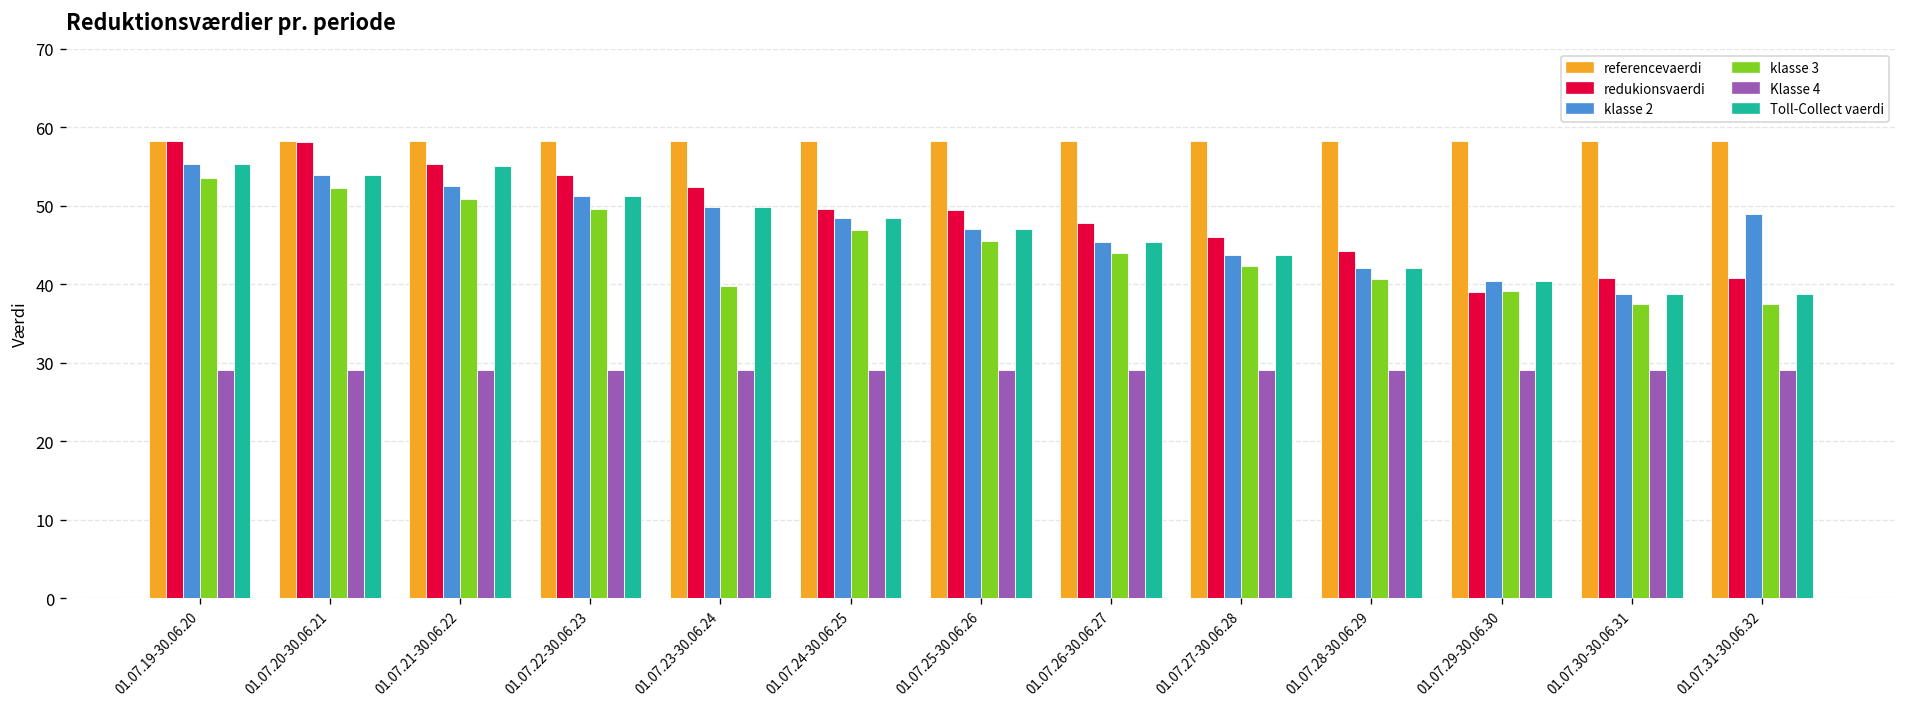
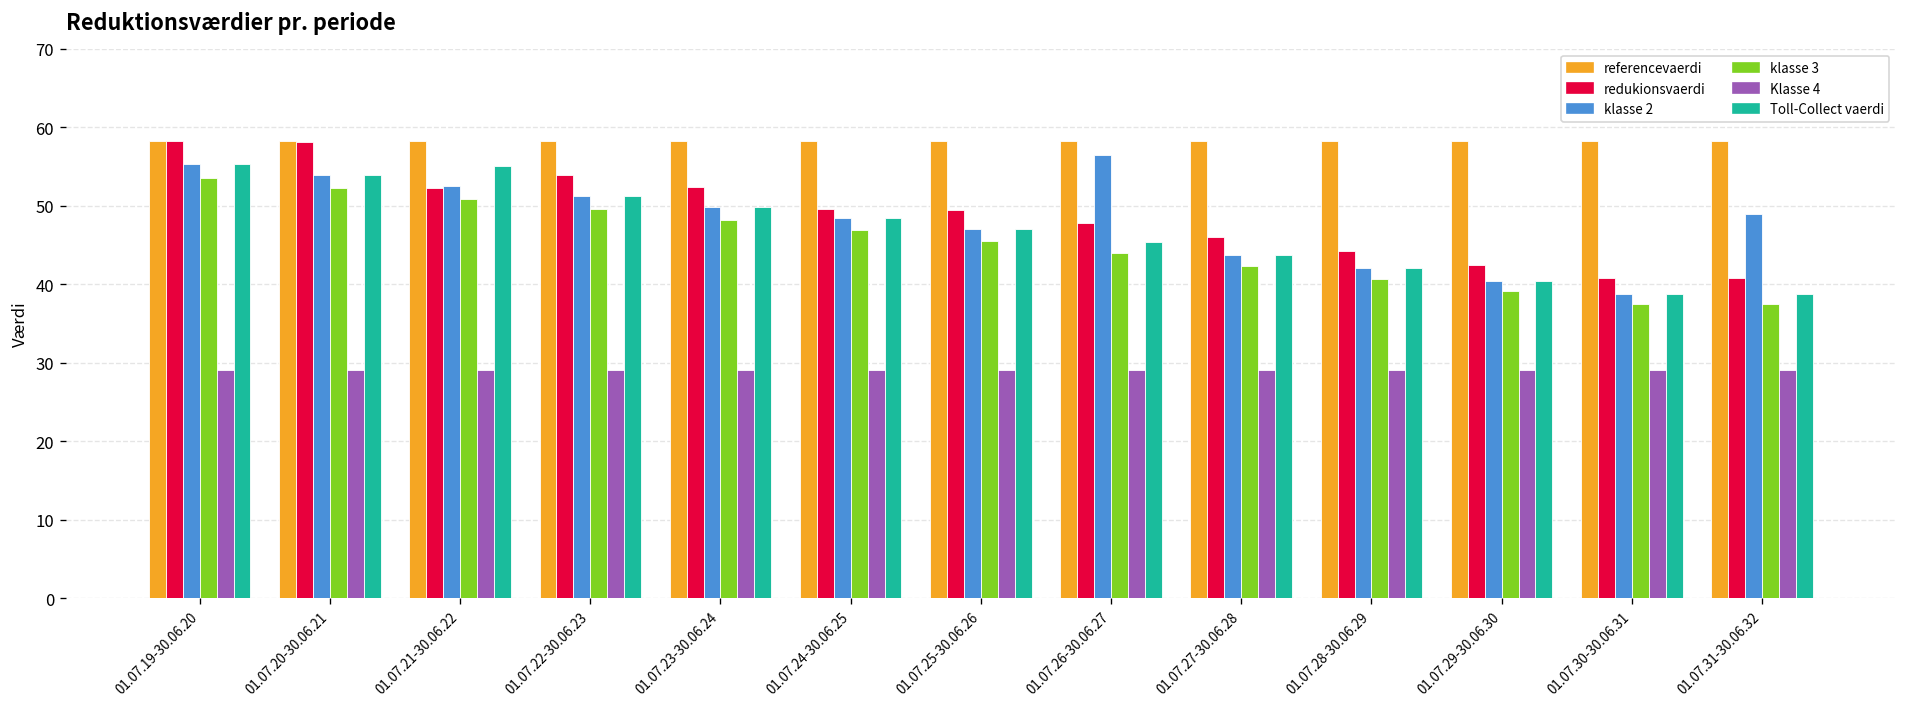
redukionsvaerdi, 01.07.21-30.06.22: 55 -> 52
klasse 3, 01.07.23-30.06.24: 40 -> 48
klasse 2, 01.07.26-30.06.27: 45 -> 57
redukionsvaerdi, 01.07.29-30.06.30: 39 -> 43
